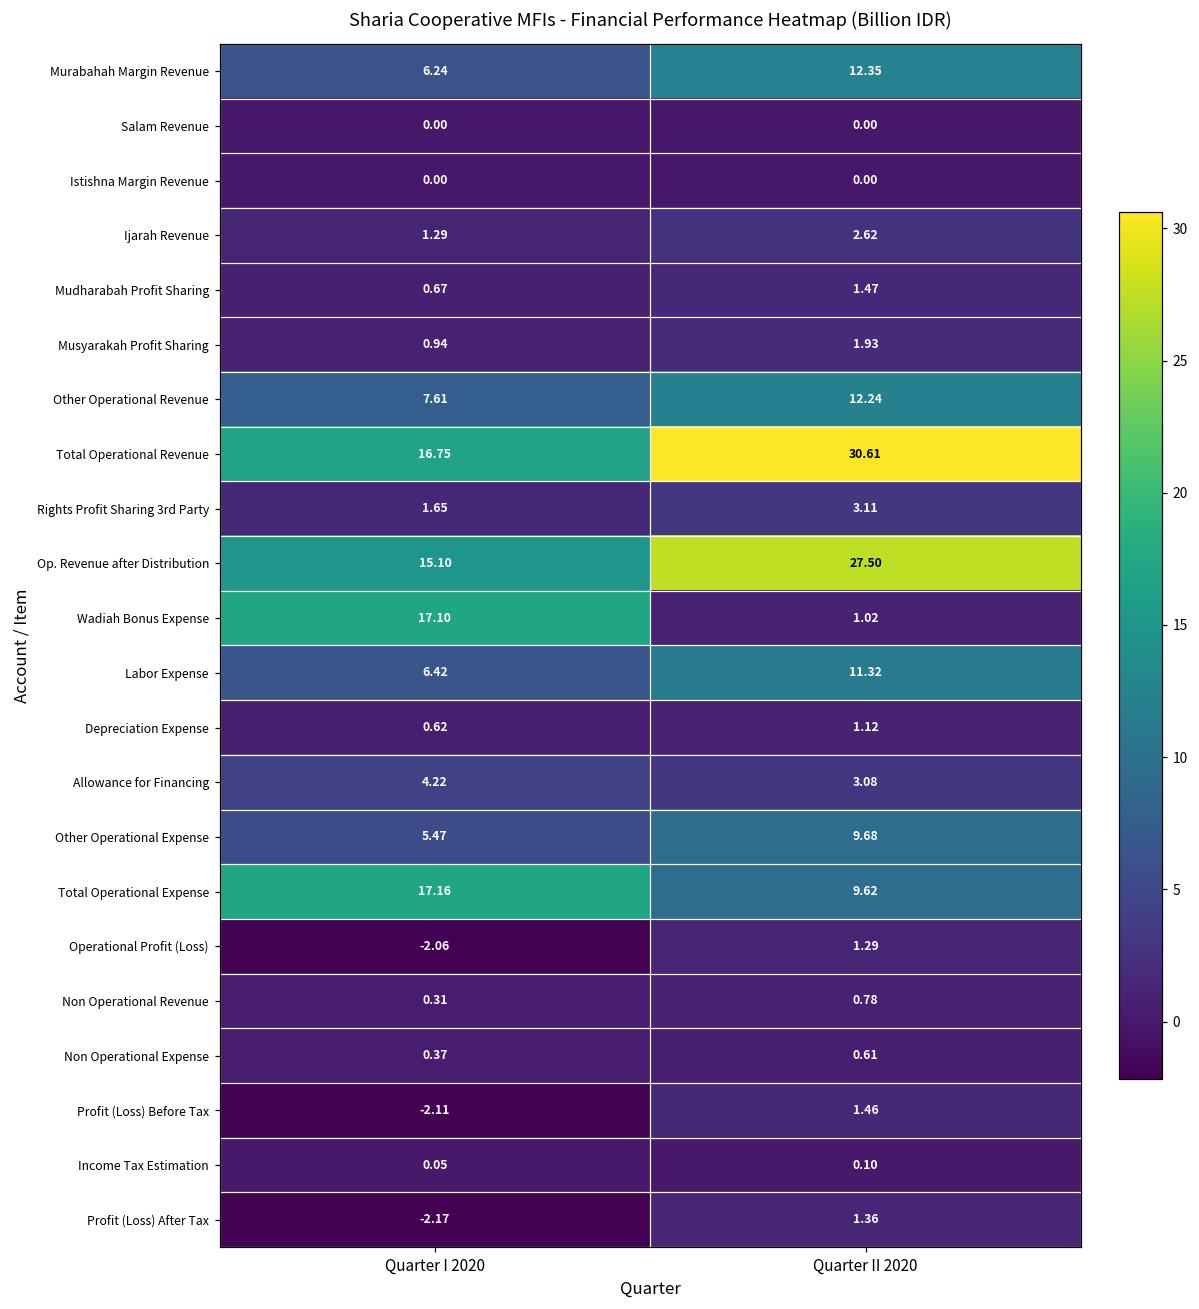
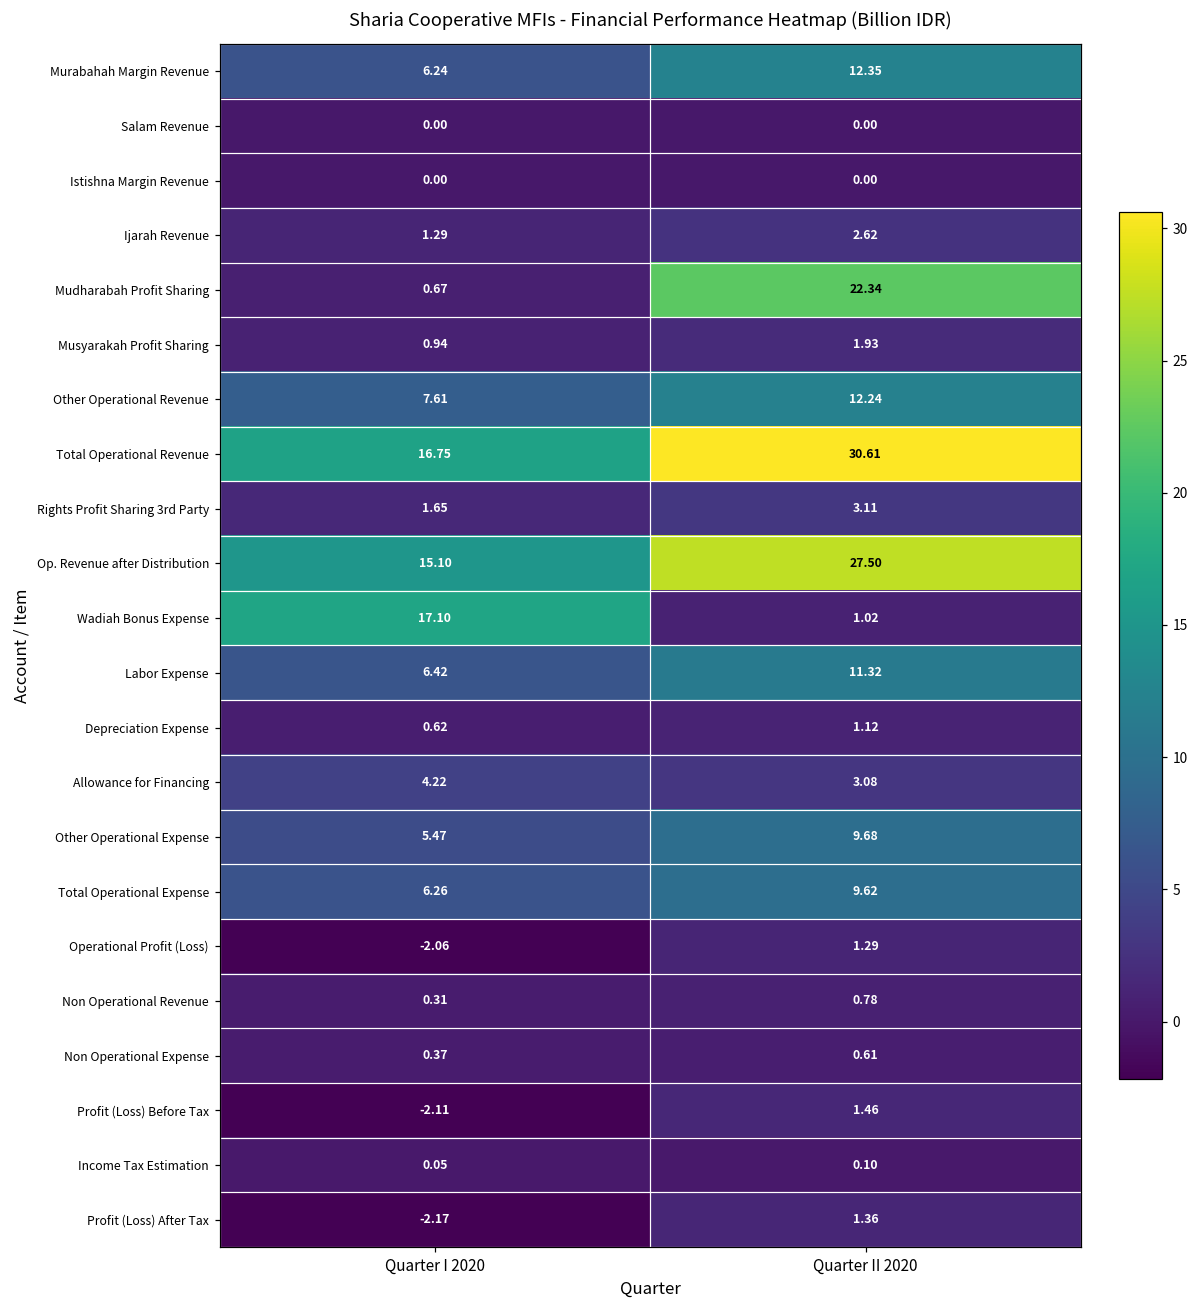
Mudharabah Profit Sharing, Quarter II 2020: 1.47 -> 22.34
Total Operational Expense, Quarter I 2020: 17.16 -> 6.26
